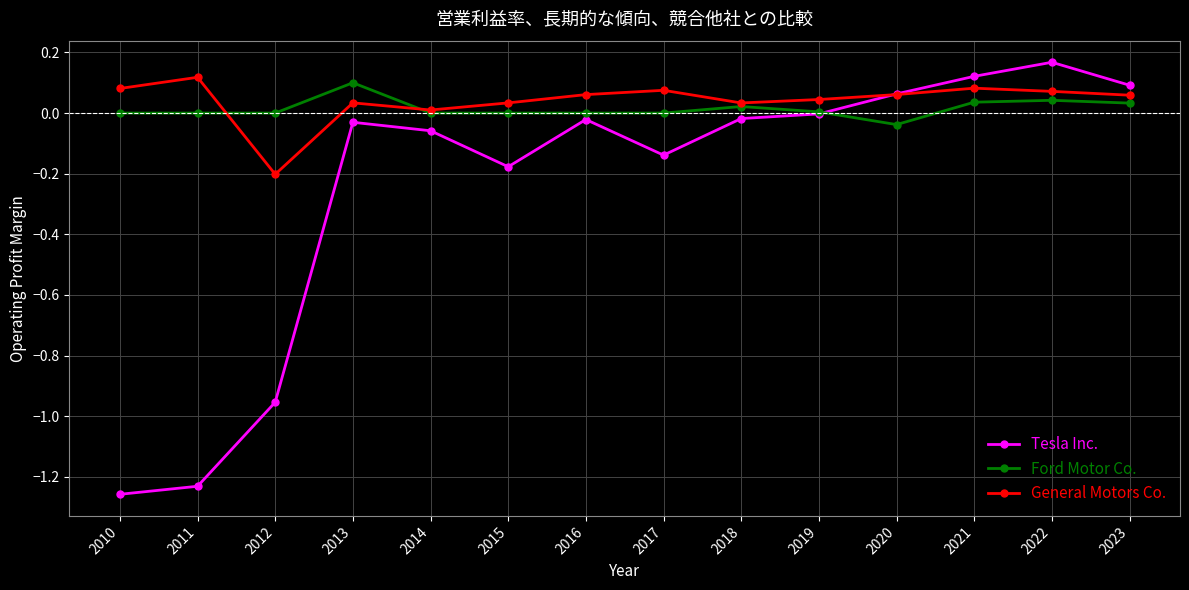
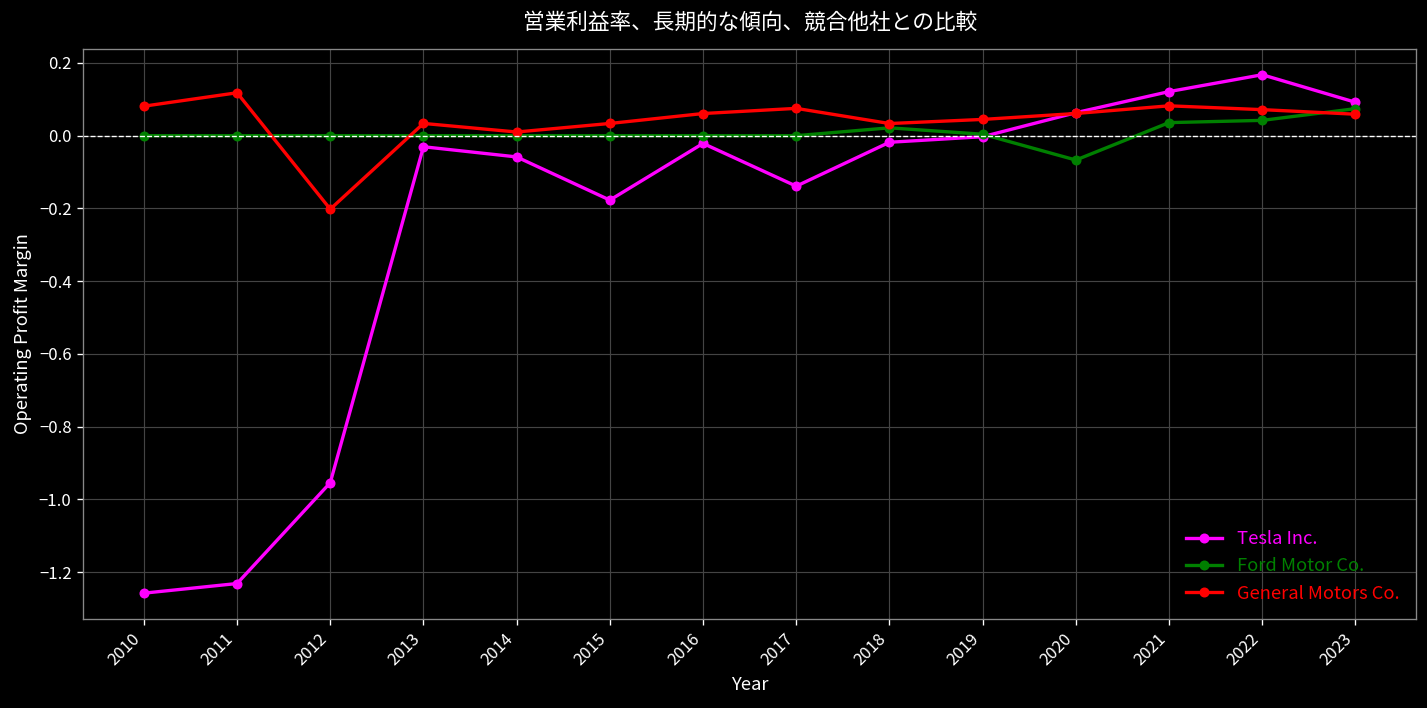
Ford Motor Co., 2013: 0.1 -> 0.0
Ford Motor Co., 2020: -0.04 -> -0.07
Ford Motor Co., 2023: 0.03 -> 0.07
